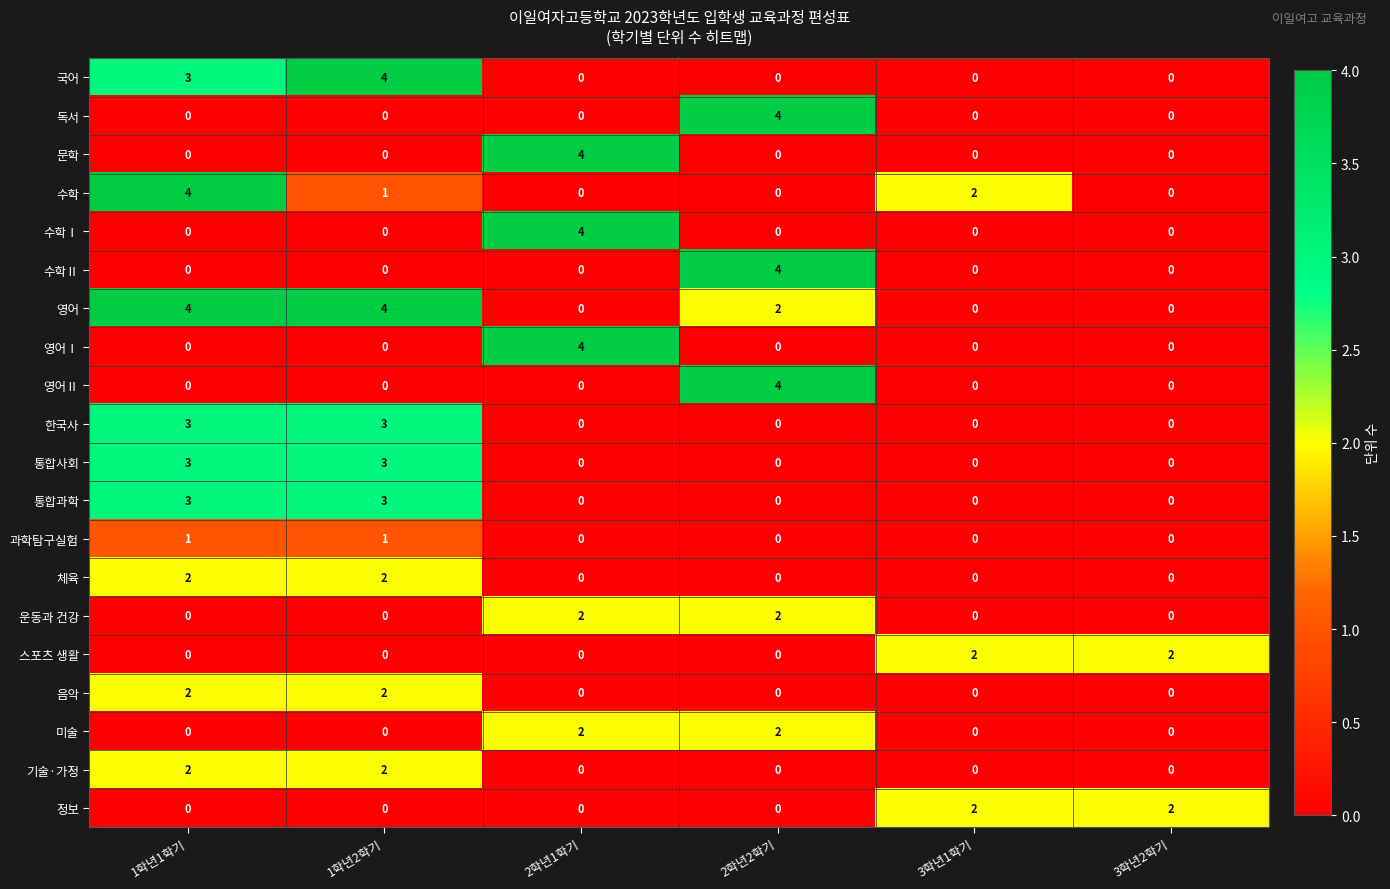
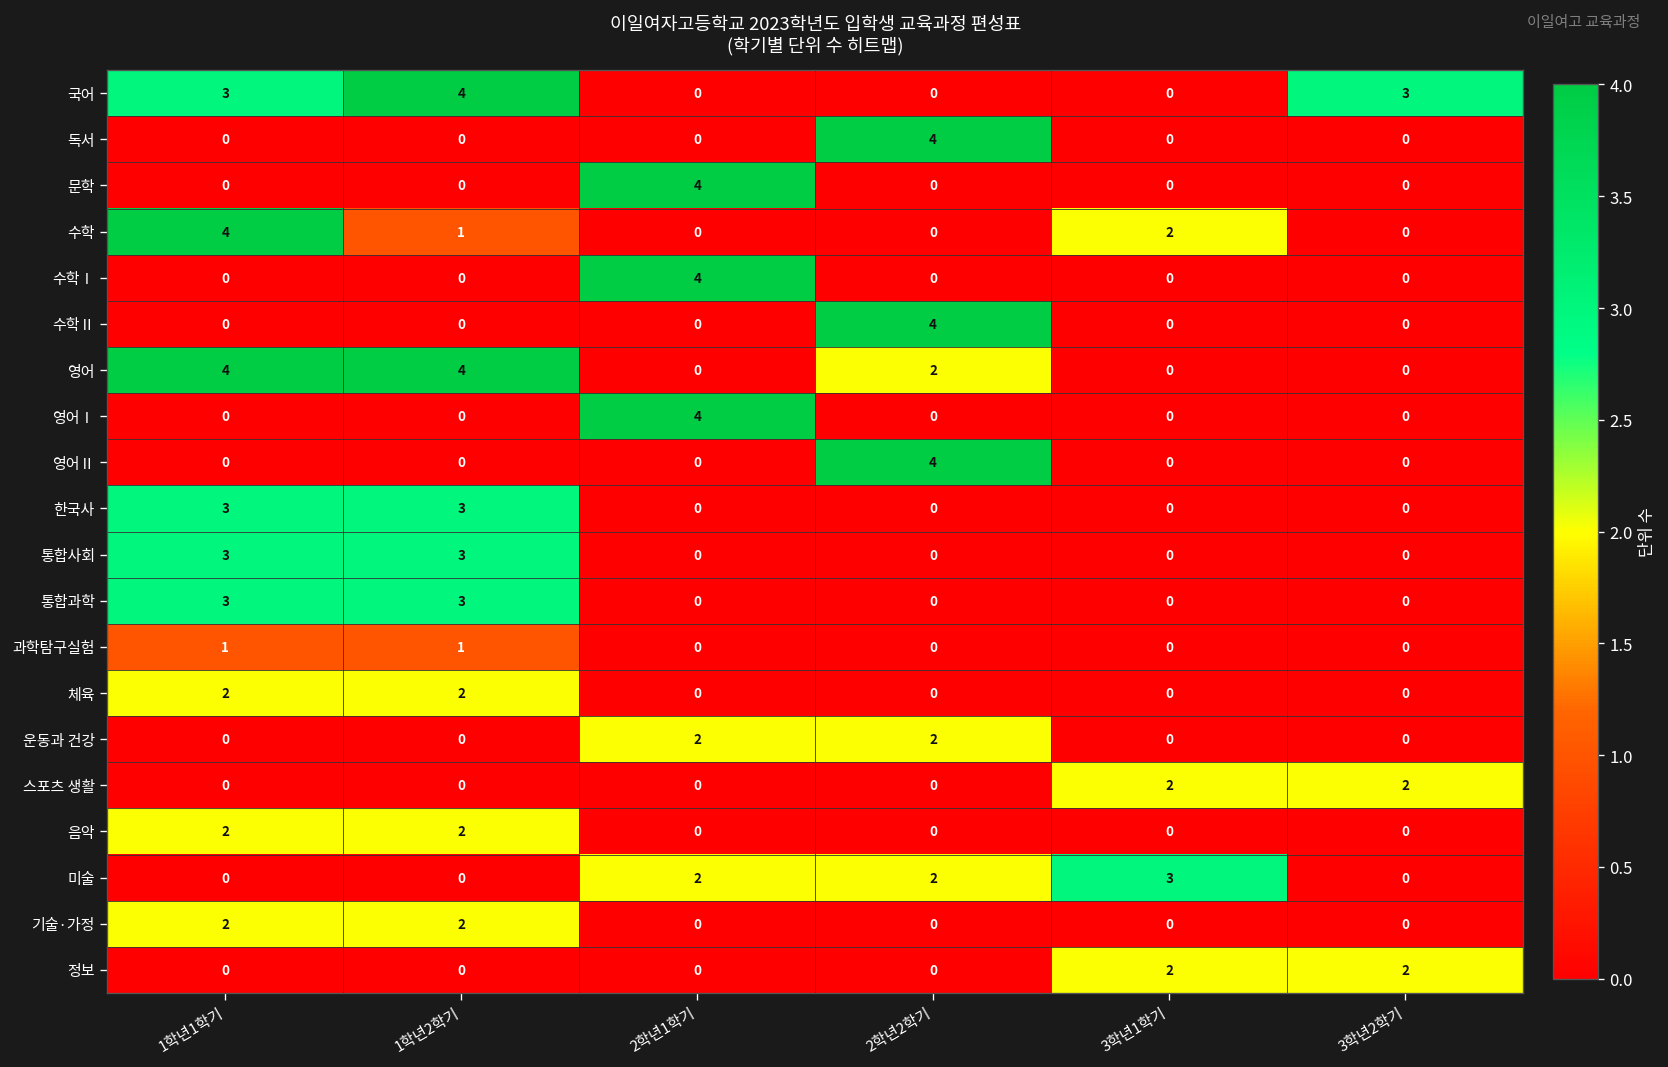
국어, 3학년2학기: 0 -> 3
미술, 3학년1학기: 0 -> 3
